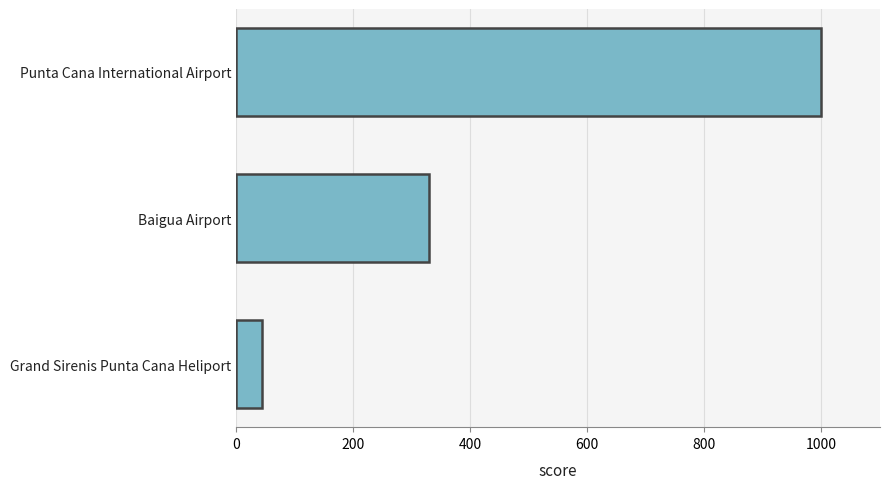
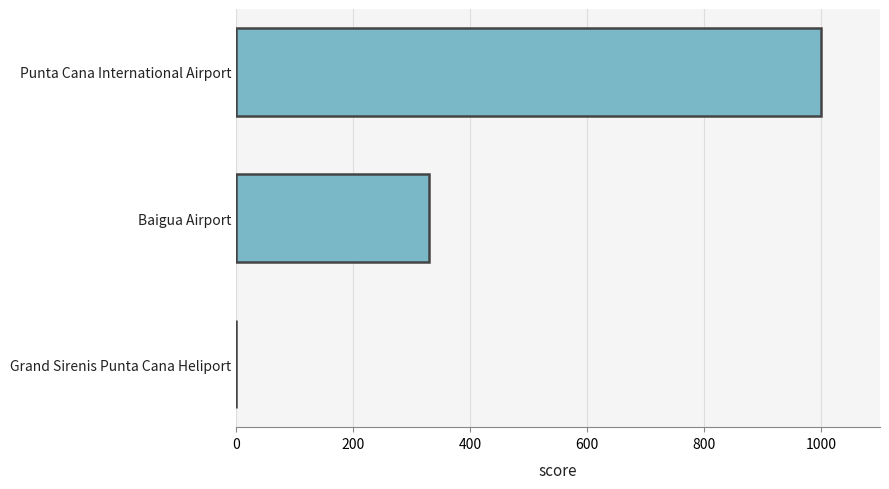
Grand Sirenis Punta Cana Heliport: 50 -> 0
